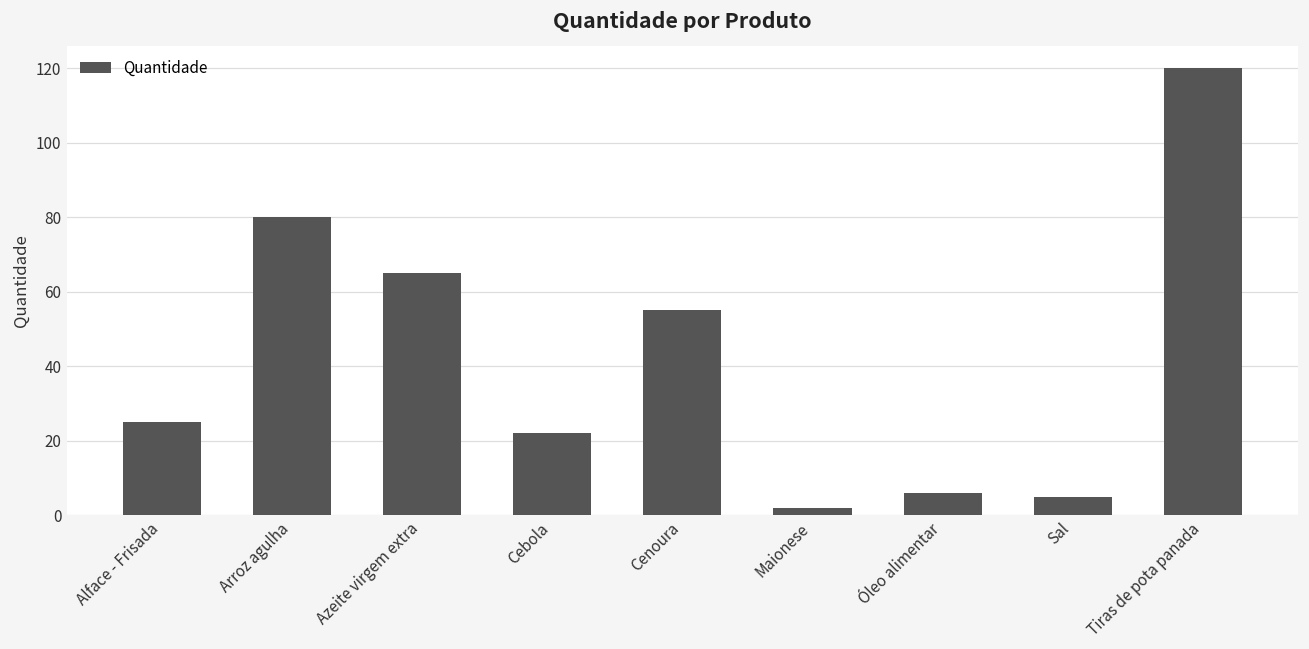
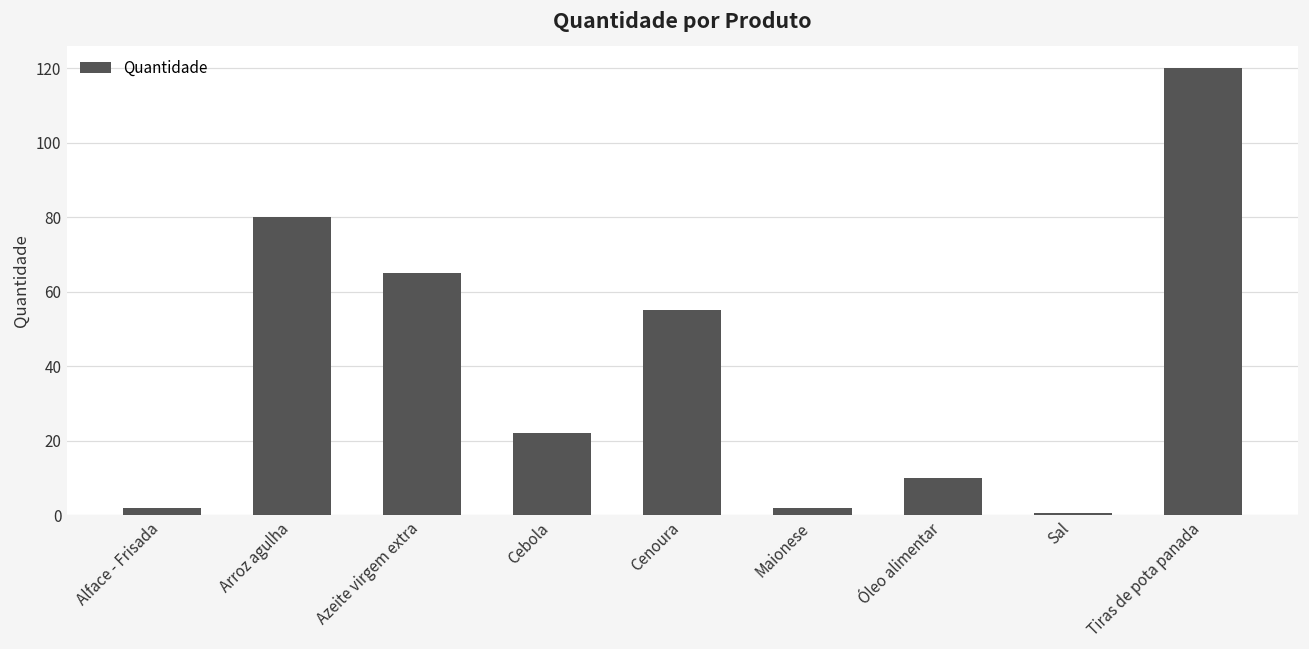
Alface - Frisada: 25 -> 2
Óleo alimentar: 6 -> 10
Sal: 5 -> 1
